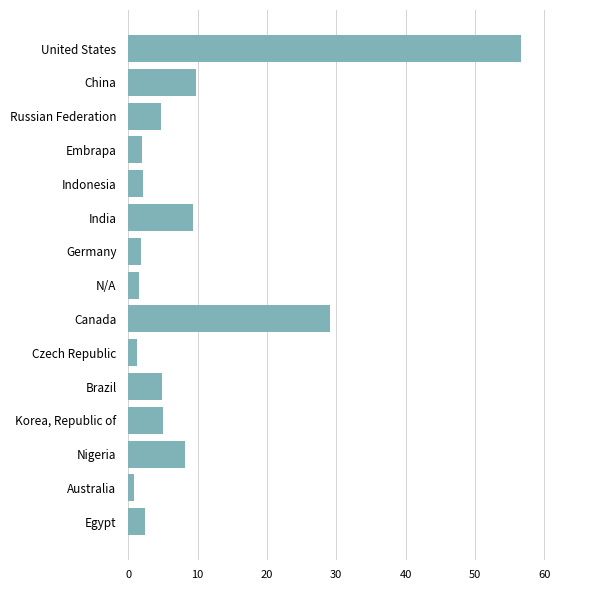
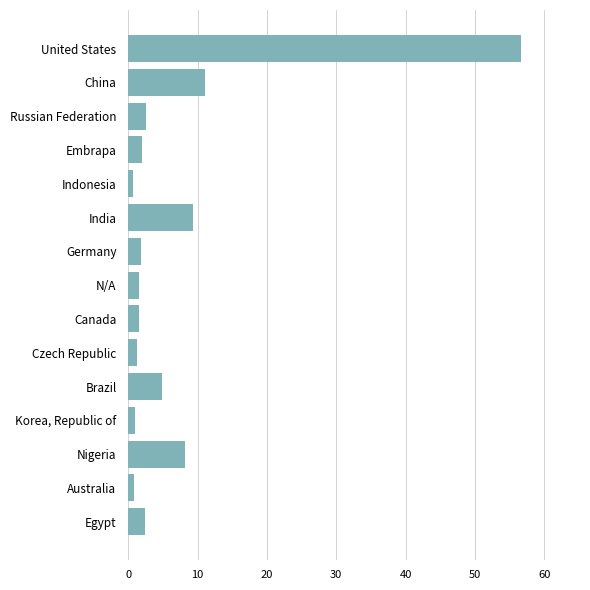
China: 10 -> 11
Russian Federation: 5 -> 3
Indonesia: 2 -> 1
Canada: 29 -> 2
Korea, Republic of: 5 -> 1
